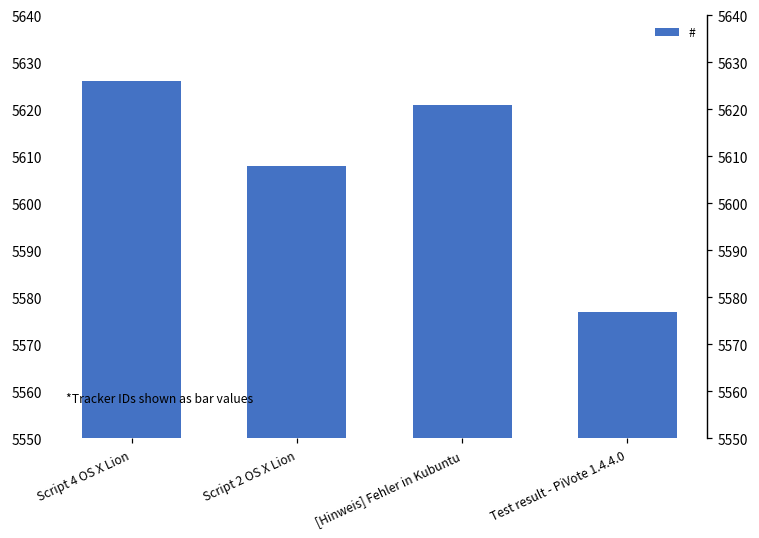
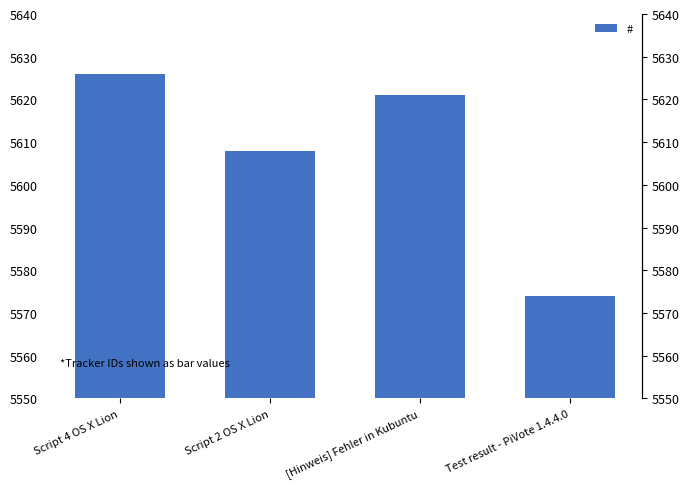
Test result - PiVote 1.4.4.0: 5577 -> 5574
